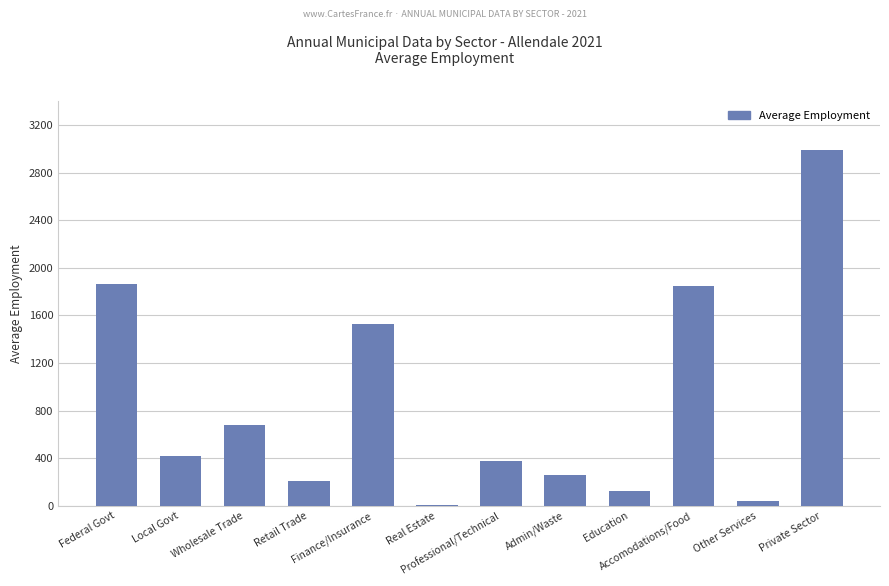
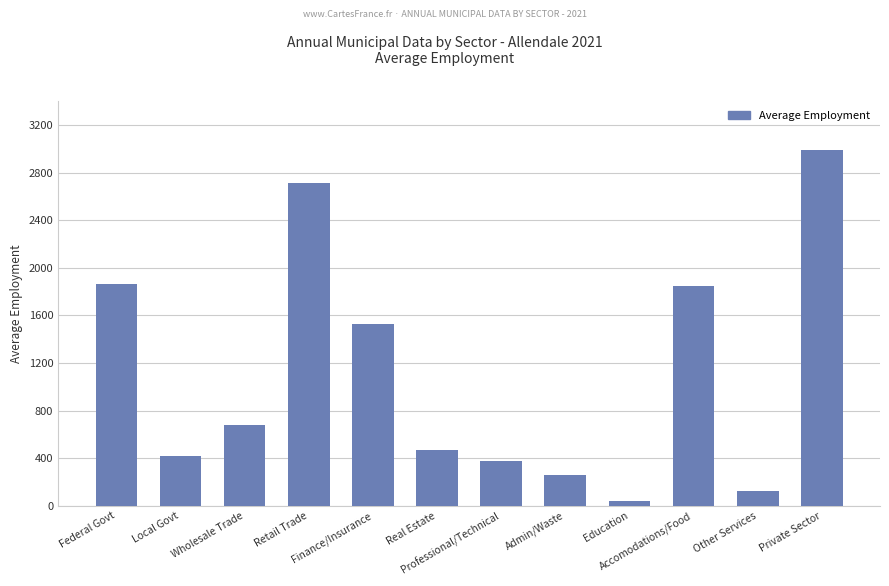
Retail Trade: 210 -> 2710
Real Estate: 10 -> 470
Education: 130 -> 40
Other Services: 40 -> 120
